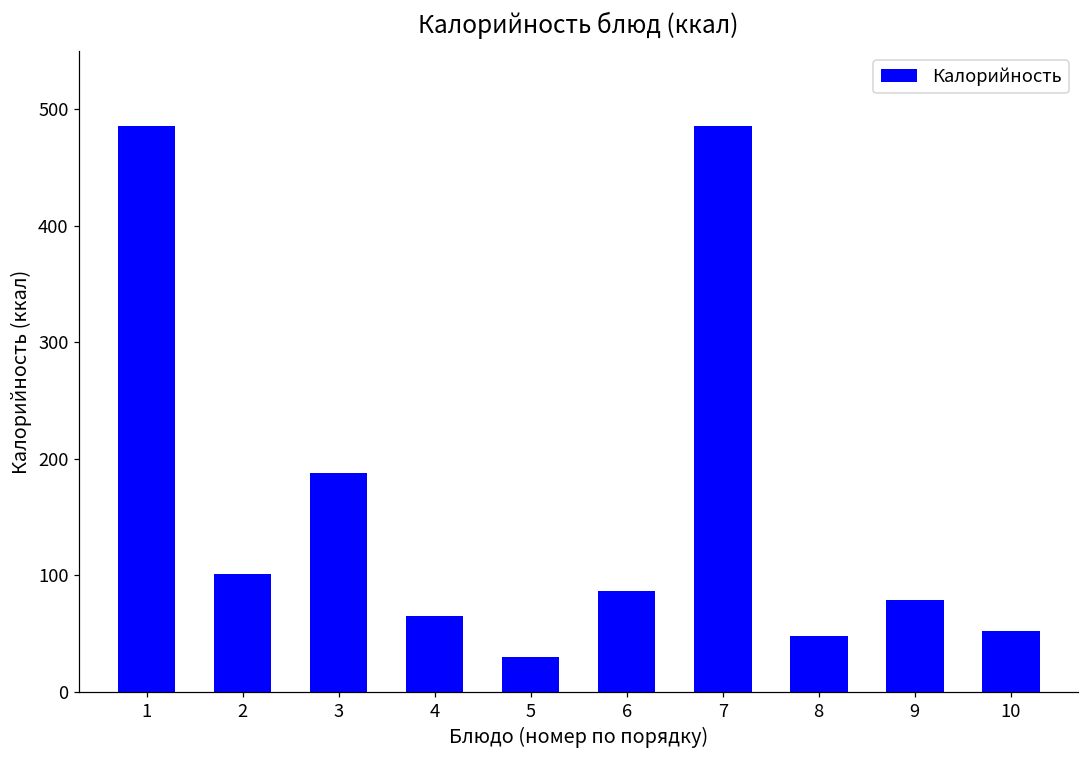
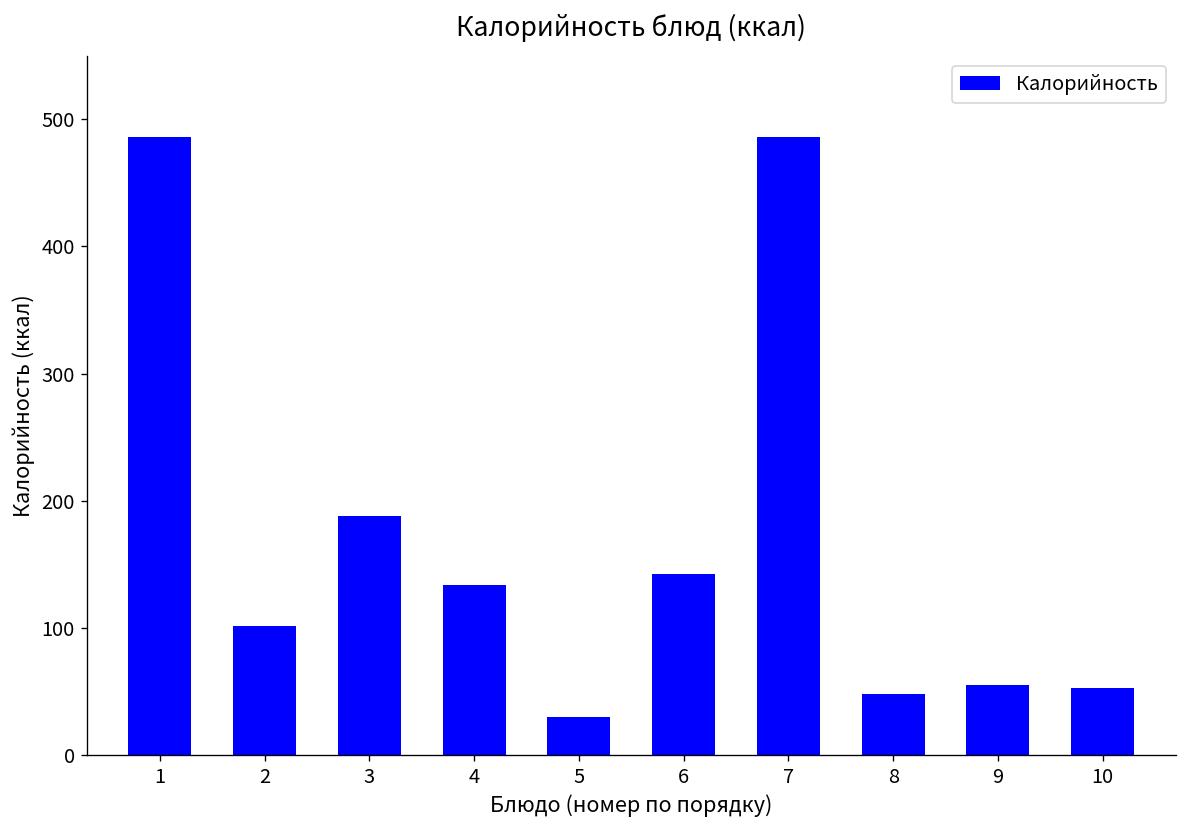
4: 66 -> 134
6: 86 -> 142
9: 79 -> 55
